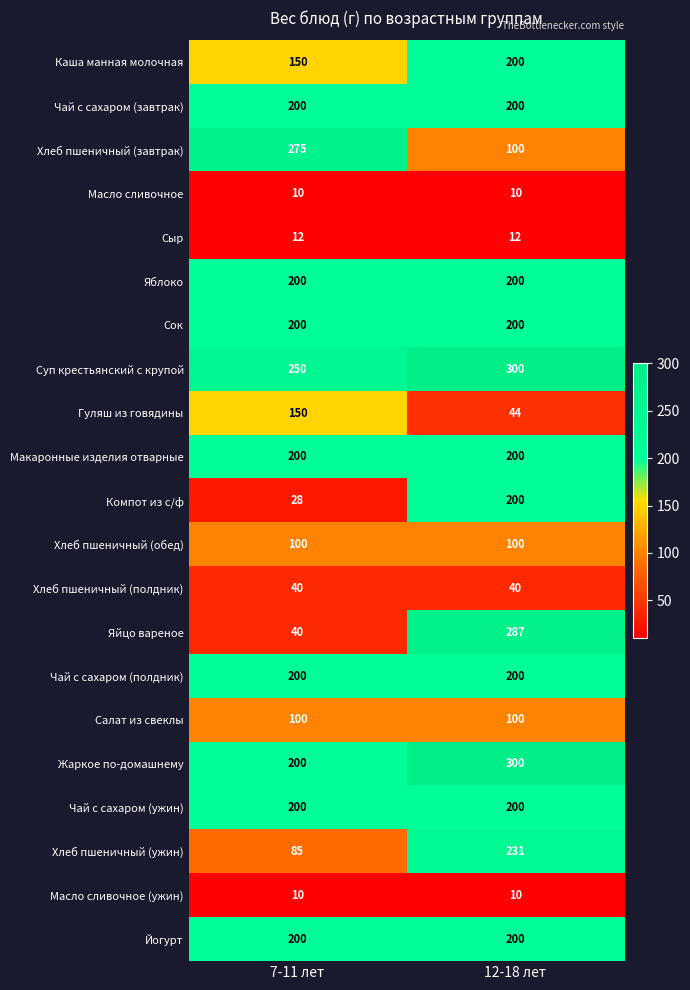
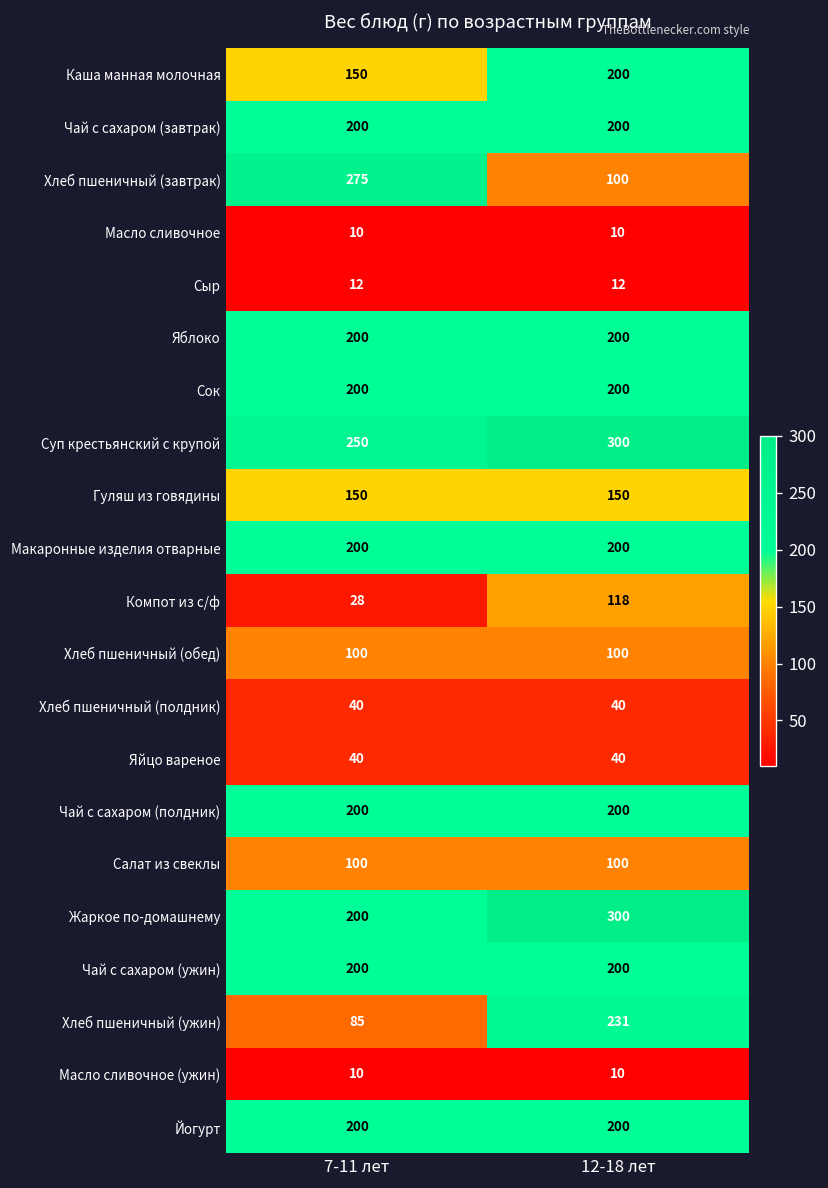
Гуляш из говядины, 12-18 лет: 44 -> 150
Компот из с/ф, 12-18 лет: 200 -> 118
Яйцо вареное, 12-18 лет: 287 -> 40
